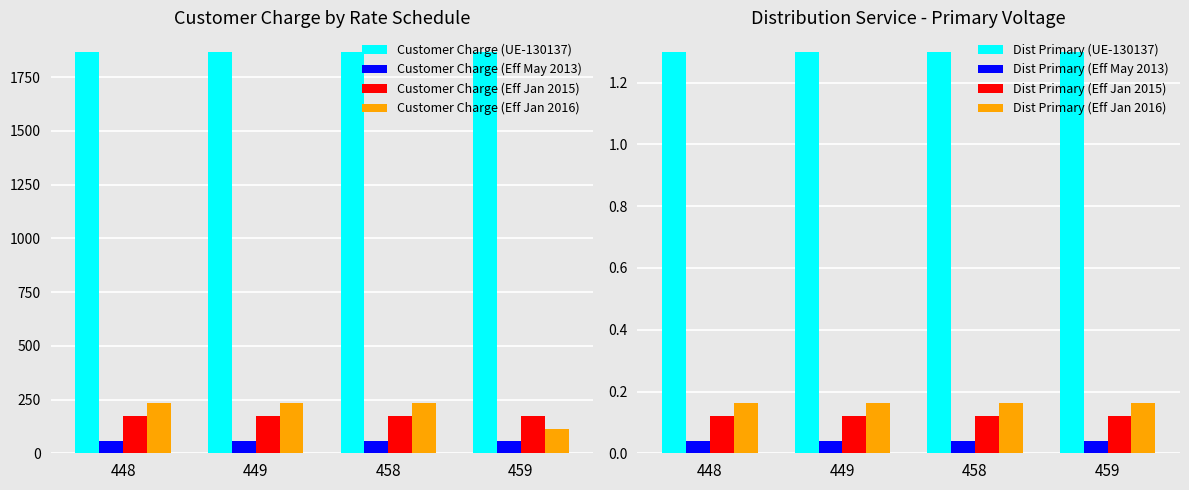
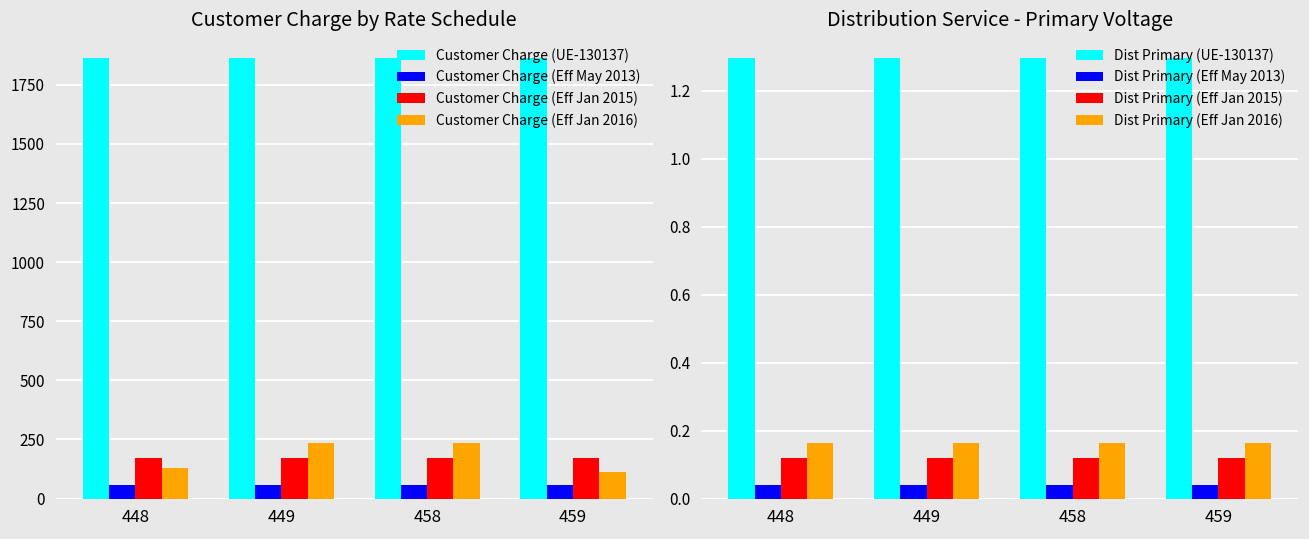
Customer Charge by Rate Schedule, Customer Charge (Eff Jan 2016), 448: 230 -> 130
